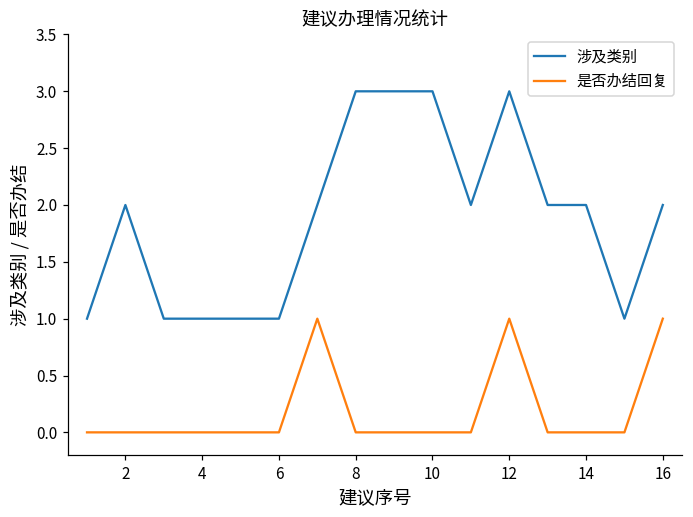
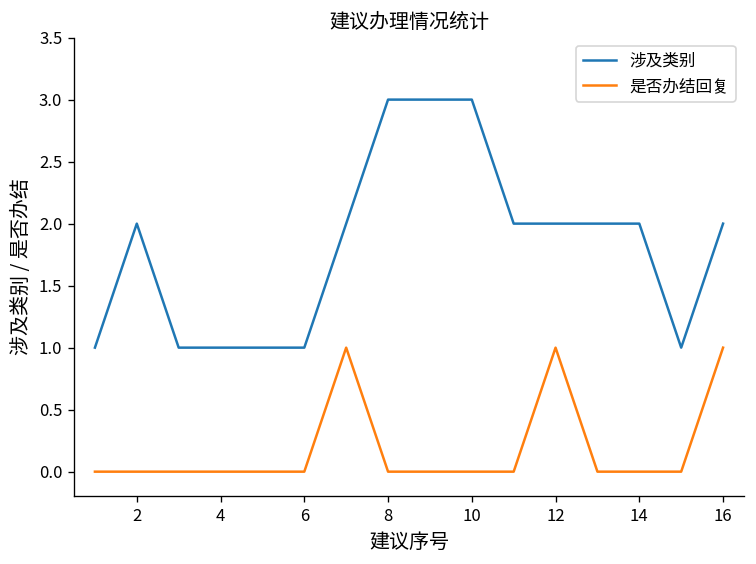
涉及类别, 12: 3 -> 2
